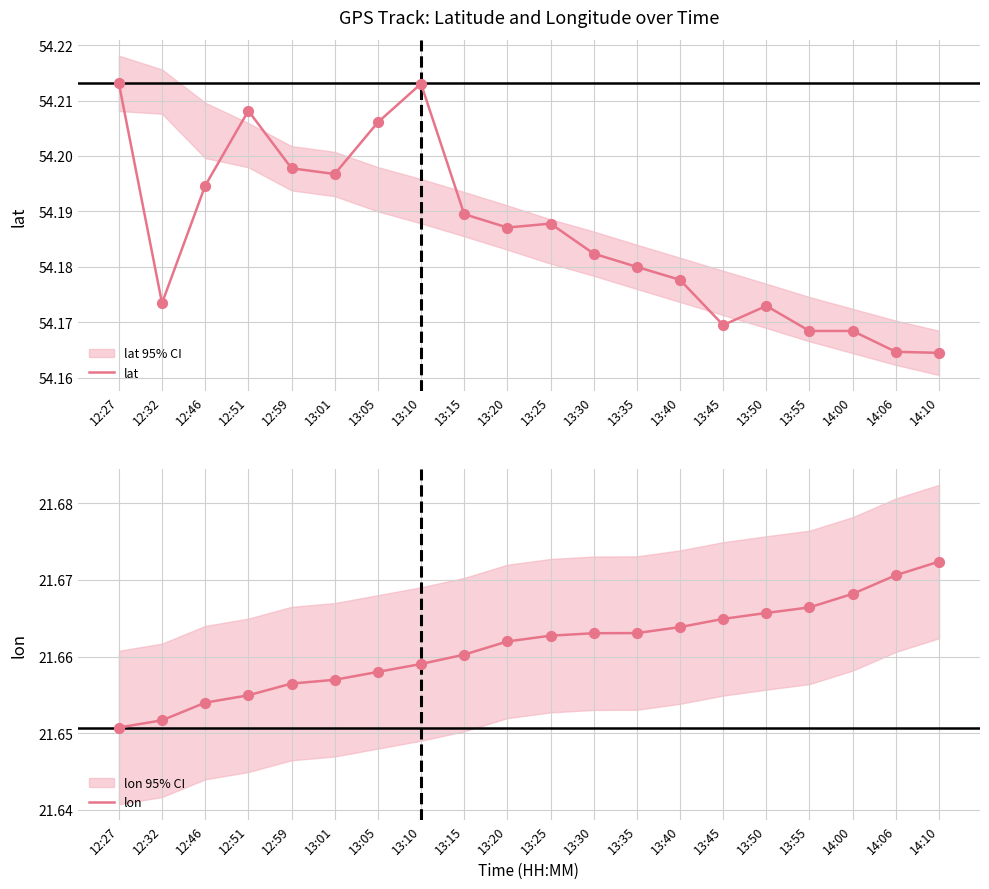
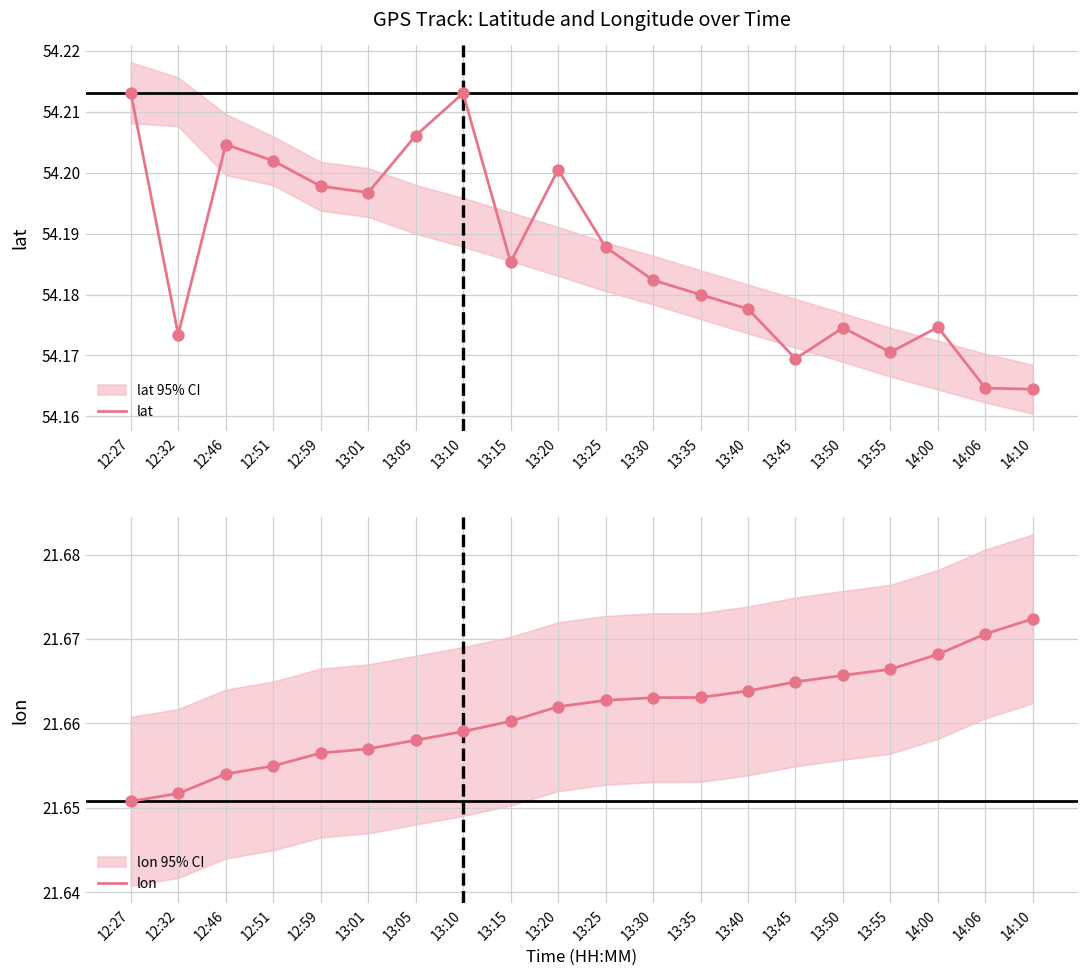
GPS Track: Latitude and Longitude over Time, lat, 12:46: 54.195 -> 54.205
GPS Track: Latitude and Longitude over Time, lat, 12:51: 54.208 -> 54.202
GPS Track: Latitude and Longitude over Time, lat, 13:15: 54.190 -> 54.185
GPS Track: Latitude and Longitude over Time, lat, 13:20: 54.187 -> 54.200
GPS Track: Latitude and Longitude over Time, lat, 13:50: 54.173 -> 54.175
GPS Track: Latitude and Longitude over Time, lat, 13:55: 54.168 -> 54.171
GPS Track: Latitude and Longitude over Time, lat, 14:00: 54.168 -> 54.175
